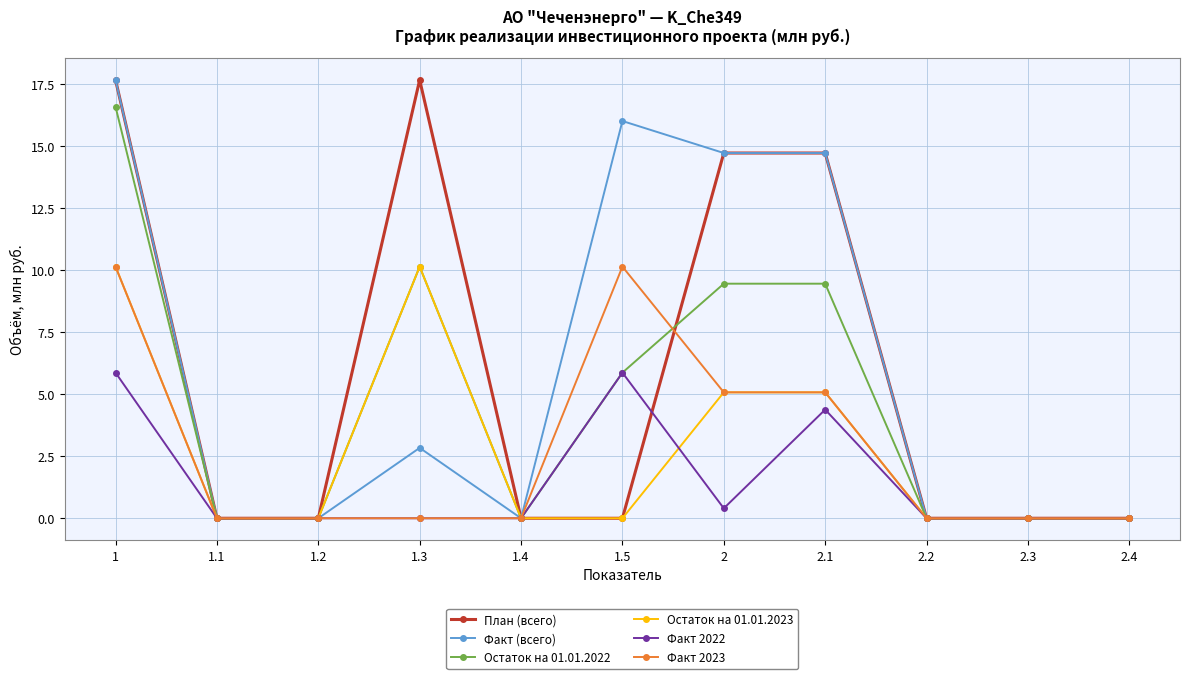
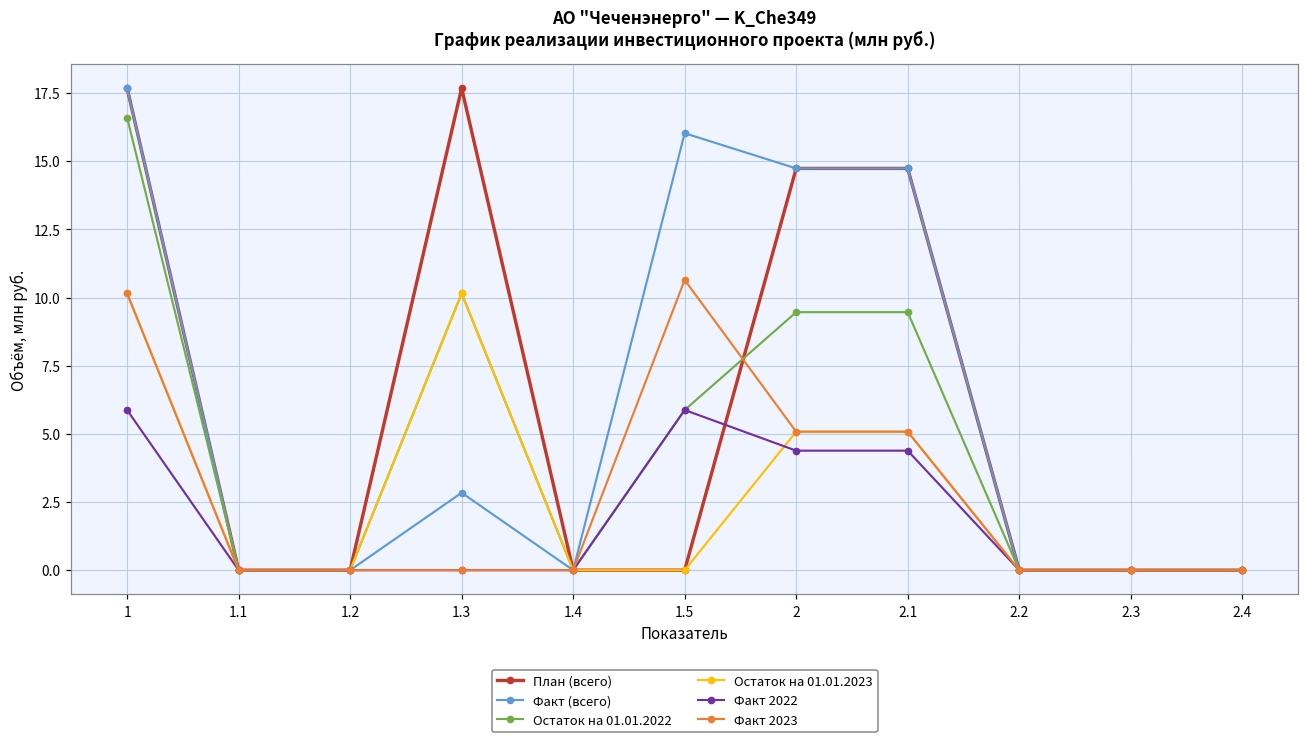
Факт 2023, 1.5: 10.2 -> 10.6
Факт 2022, 2: 0.4 -> 4.4
